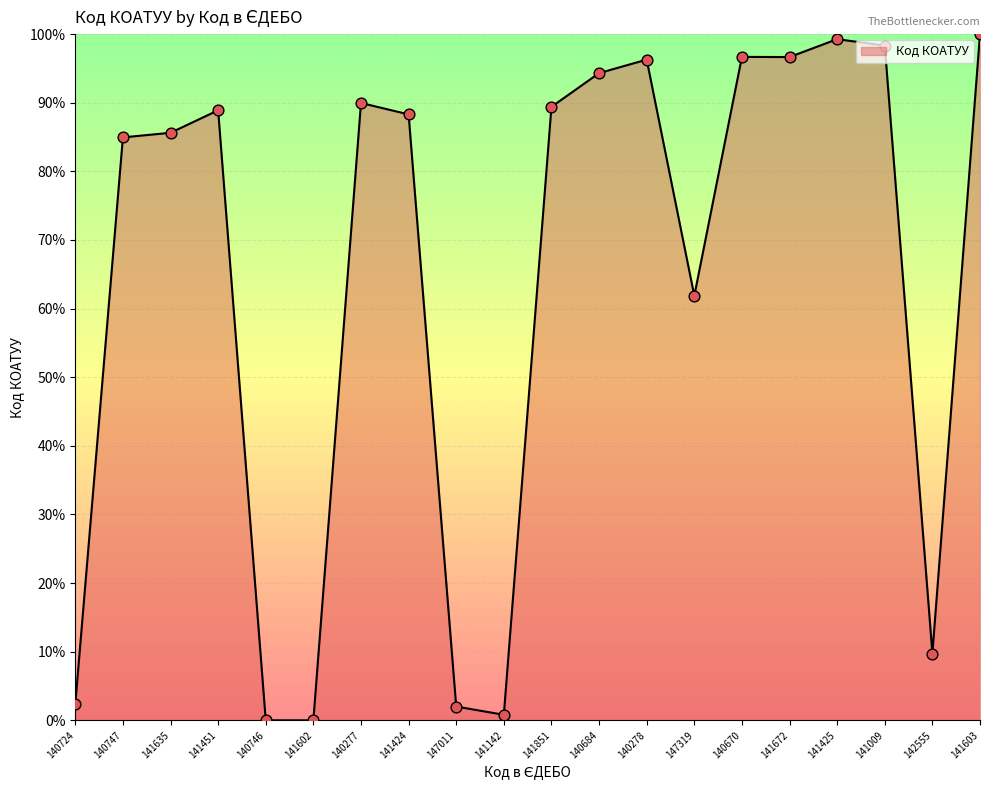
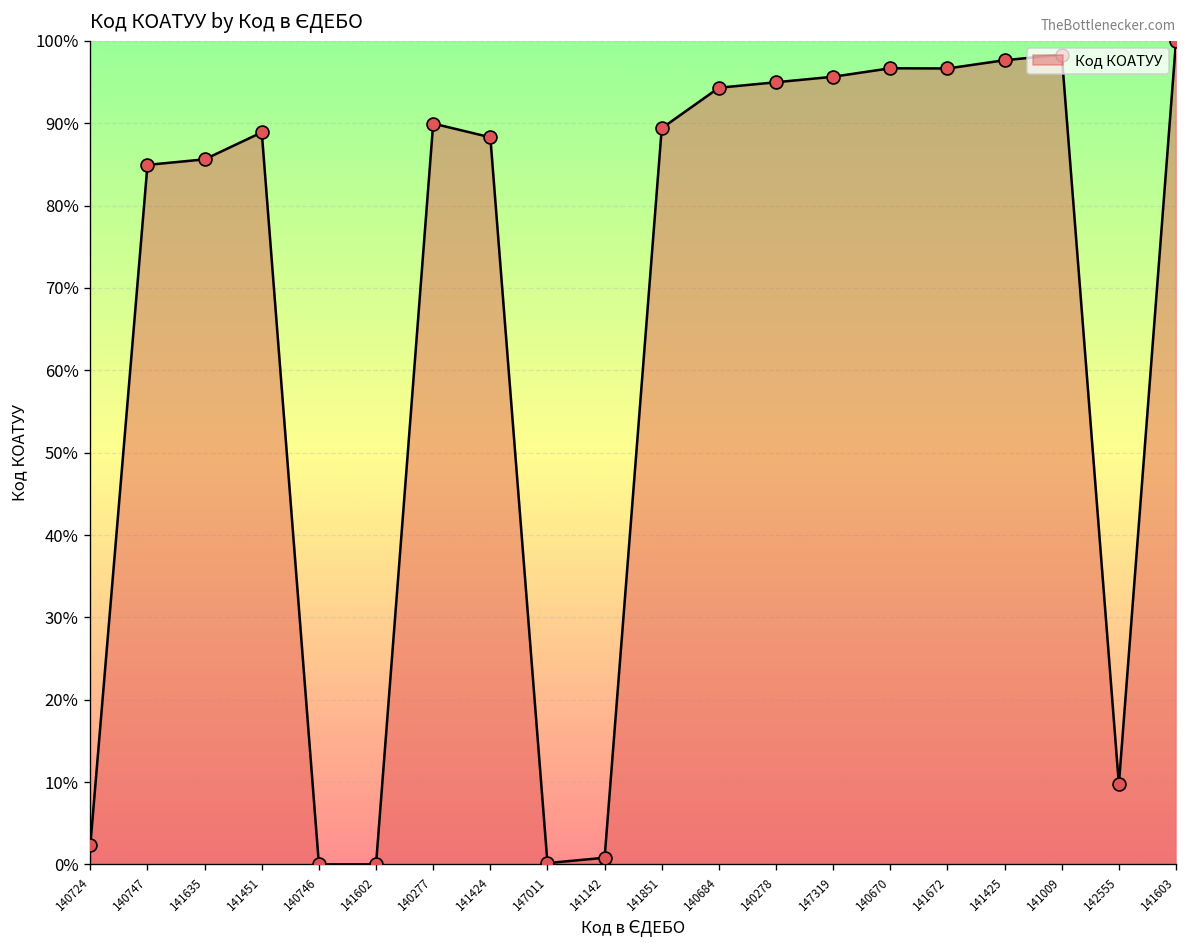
147011: 2% -> 0%
140278: 96% -> 95%
147319: 62% -> 96%
141425: 99% -> 98%
